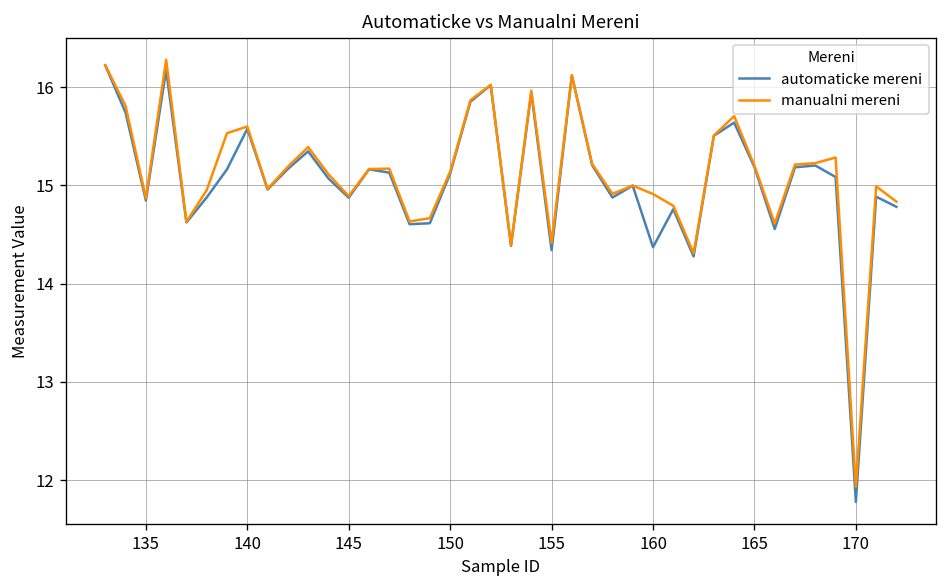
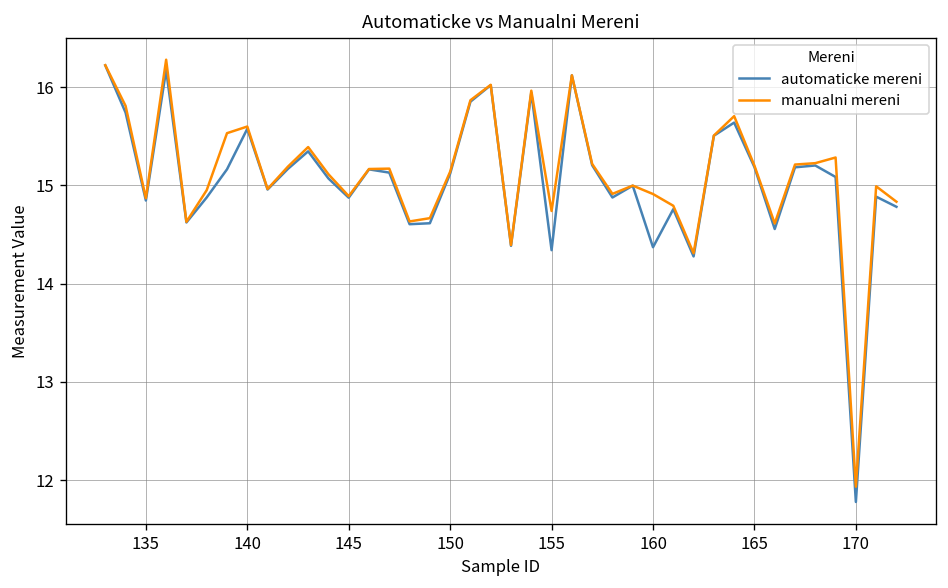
manualni mereni, 155: 14.4 -> 14.7
